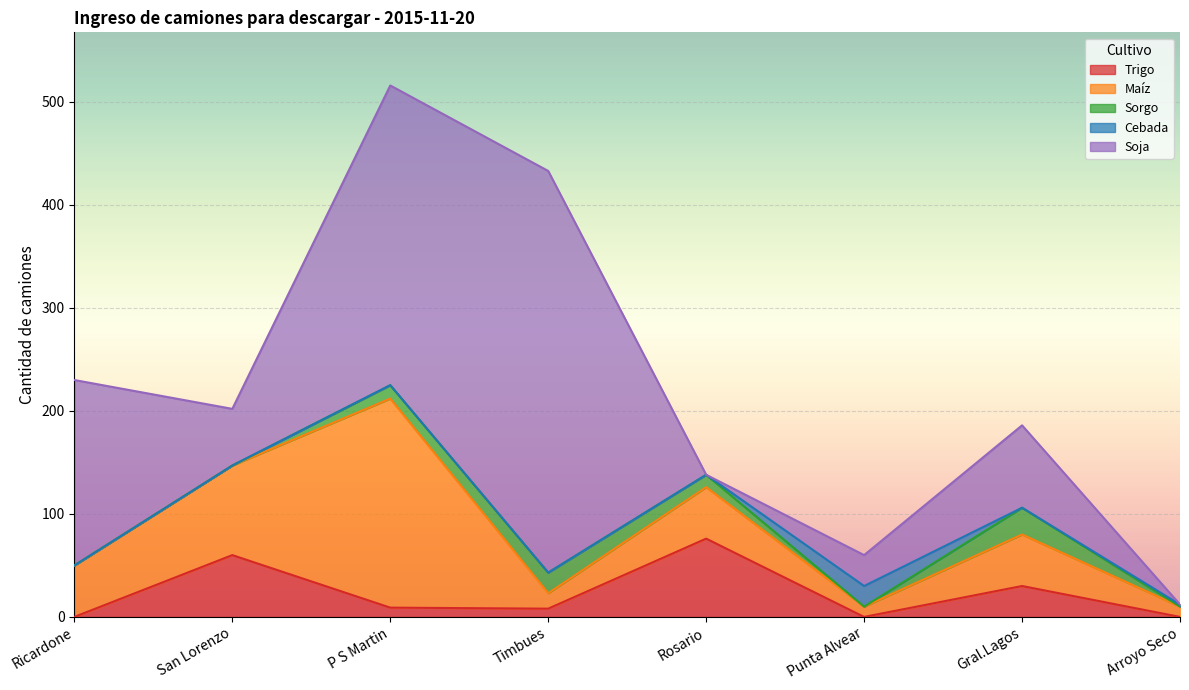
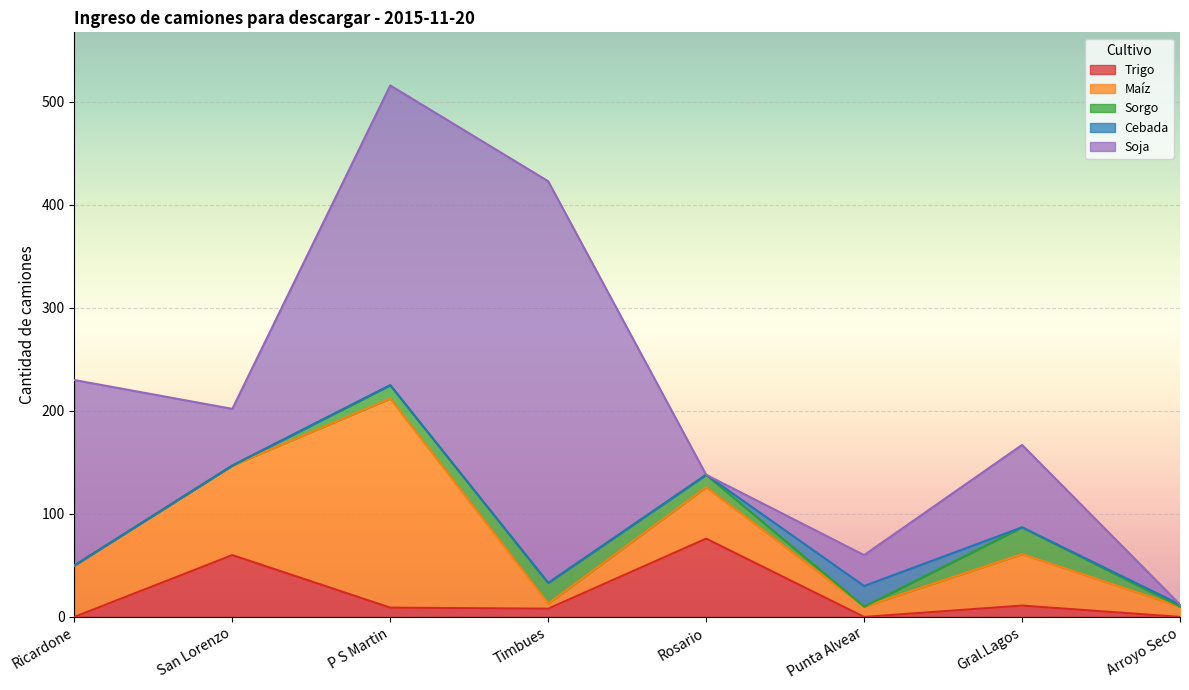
Maíz, Timbues: 15 -> 5
Trigo, Gral.Lagos: 30 -> 11
